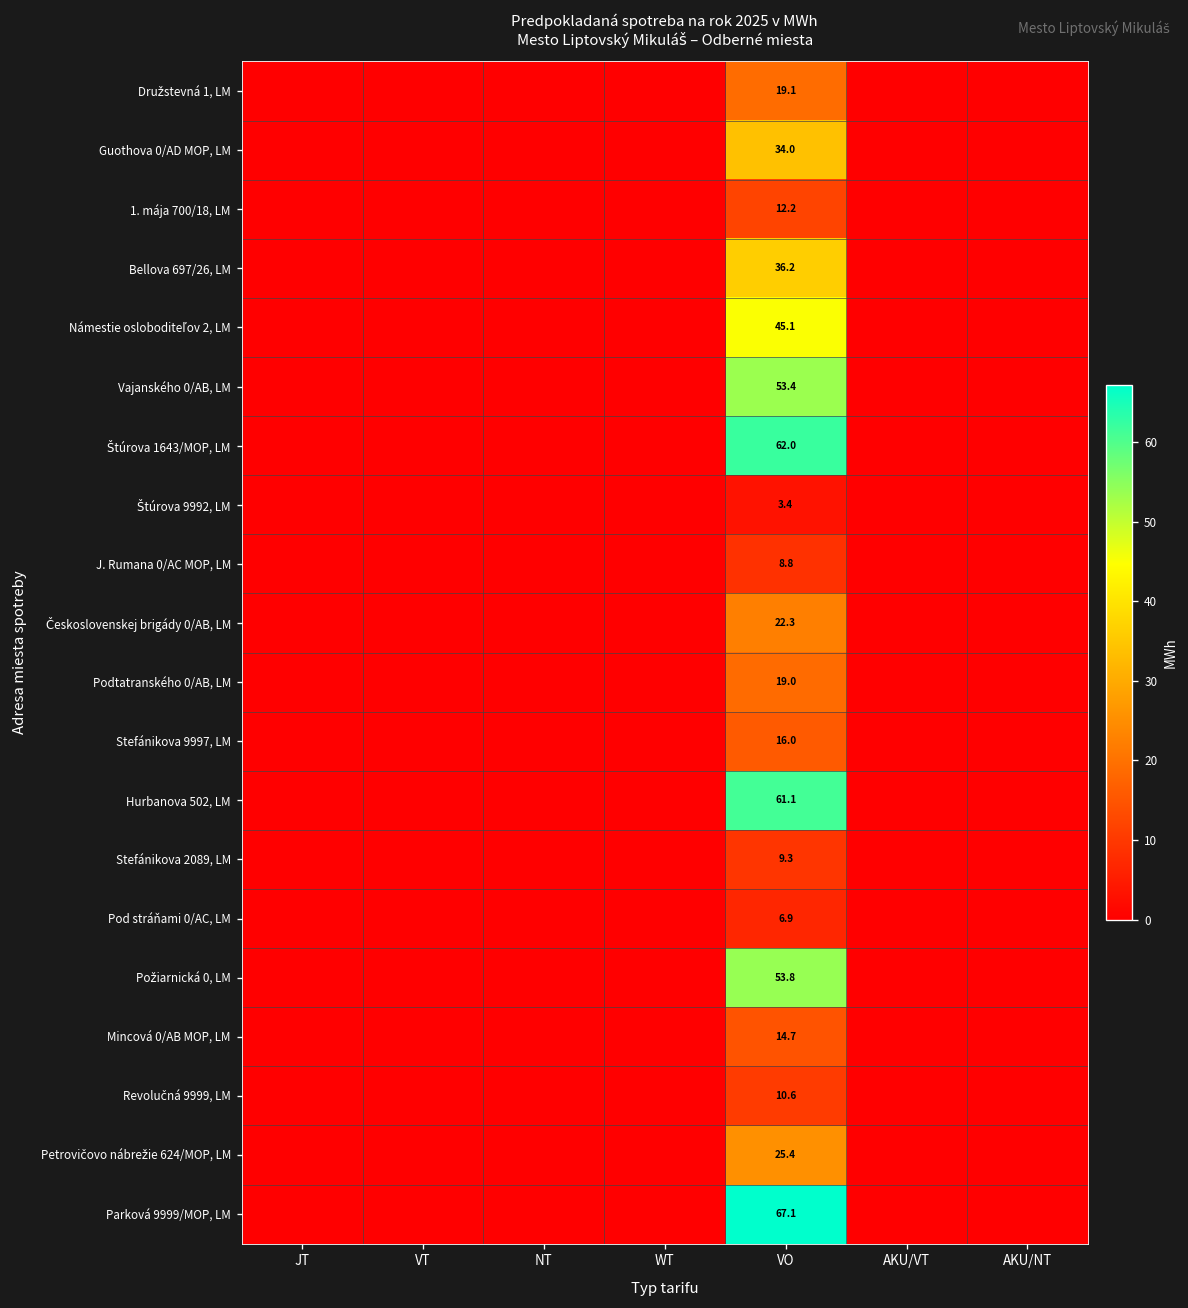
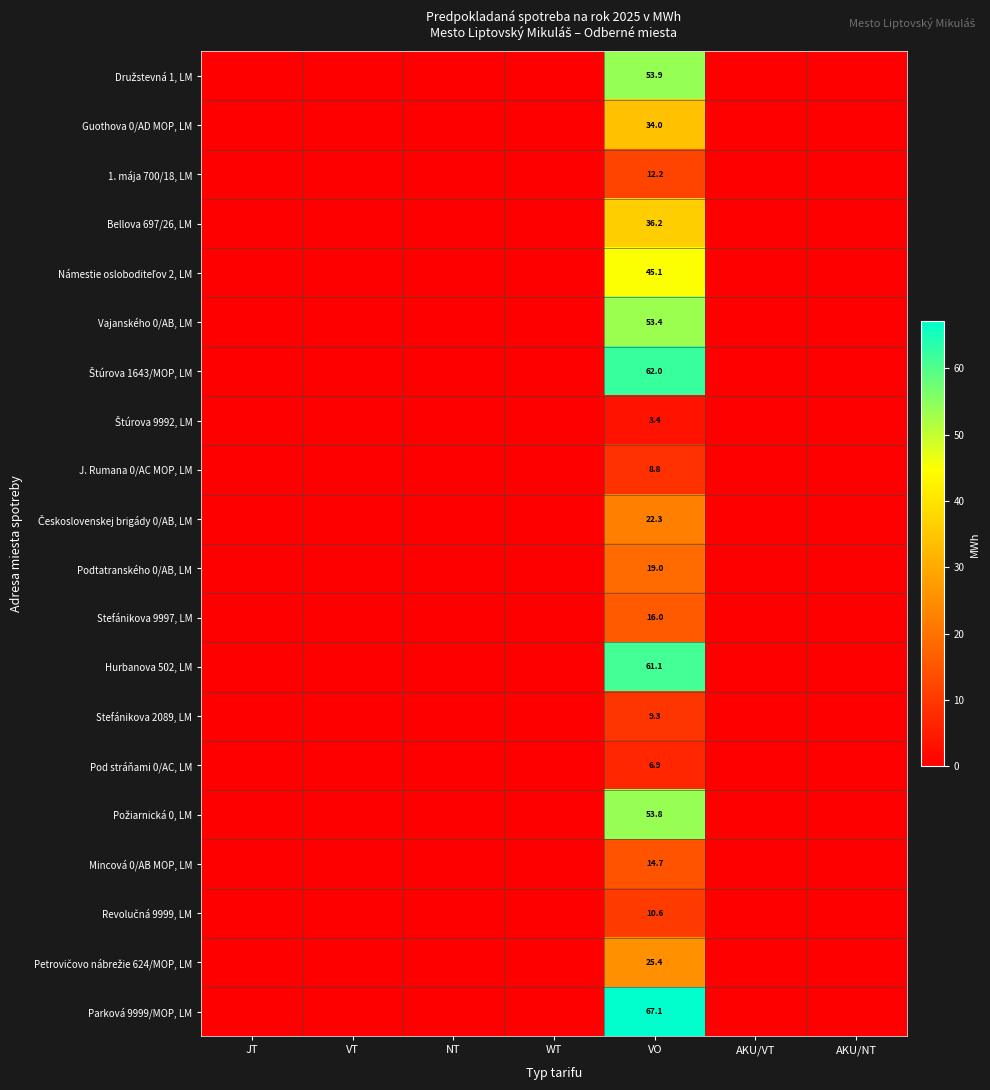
Družstevná 1, LM, VO: 19.1 -> 53.9
